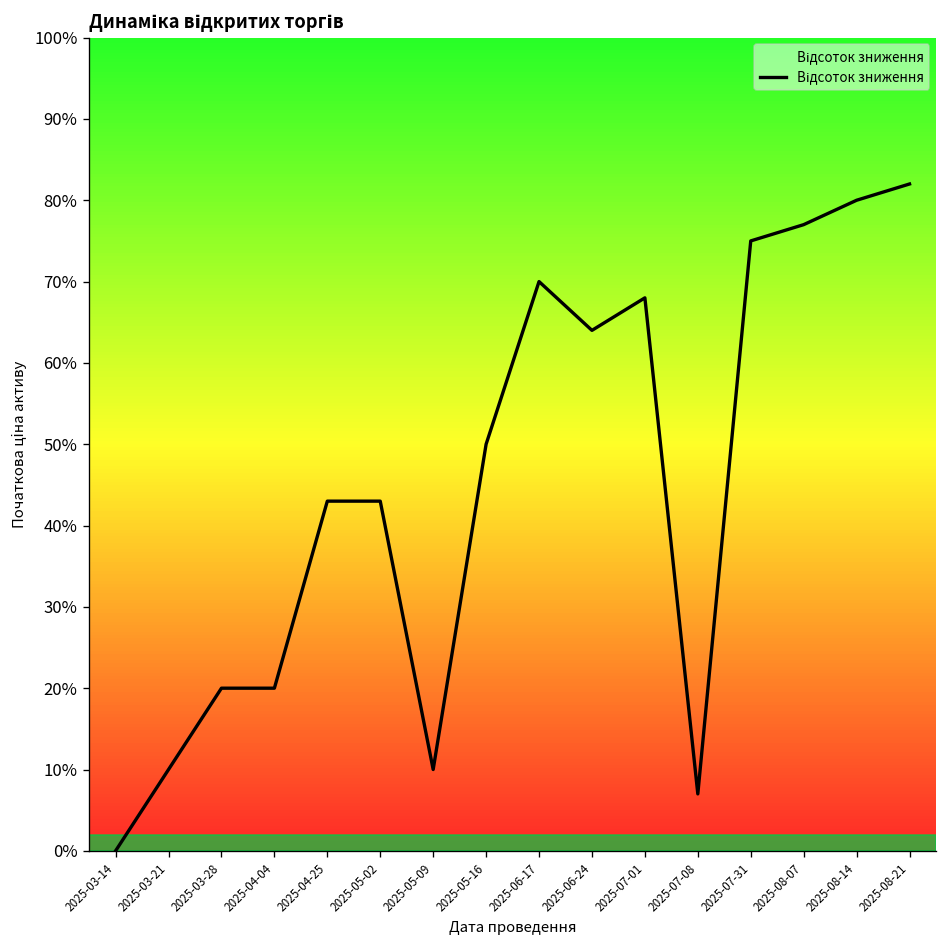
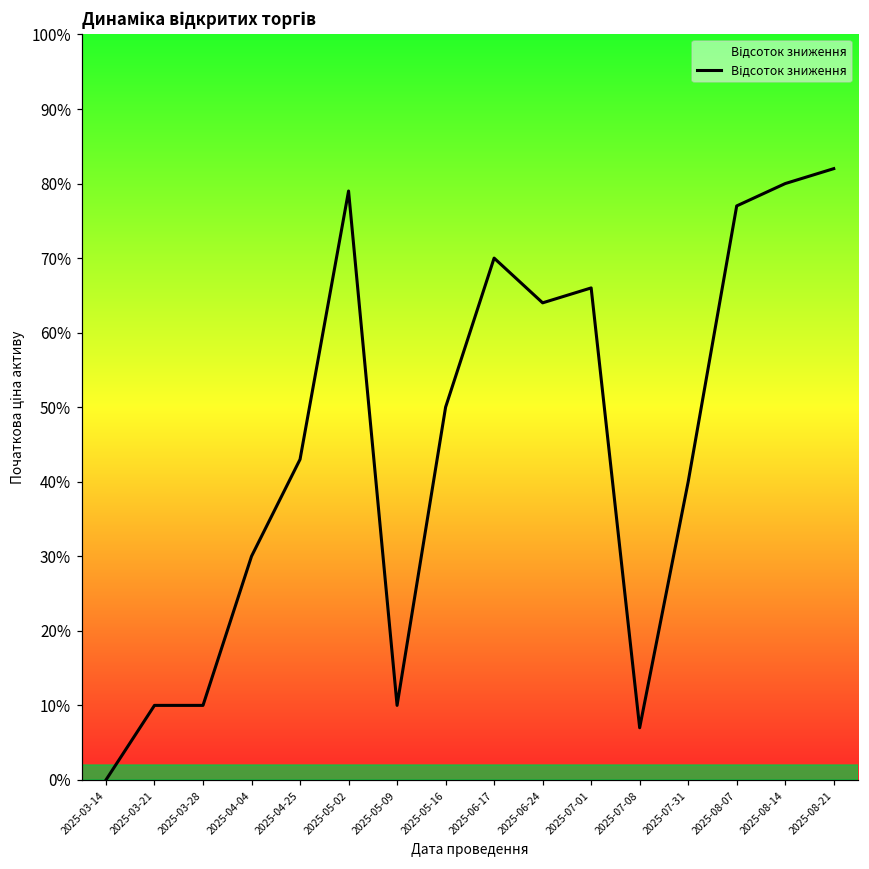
2025-03-28: 20% -> 10%
2025-04-04: 20% -> 30%
2025-05-02: 43% -> 79%
2025-07-01: 68% -> 66%
2025-07-31: 75% -> 40%
